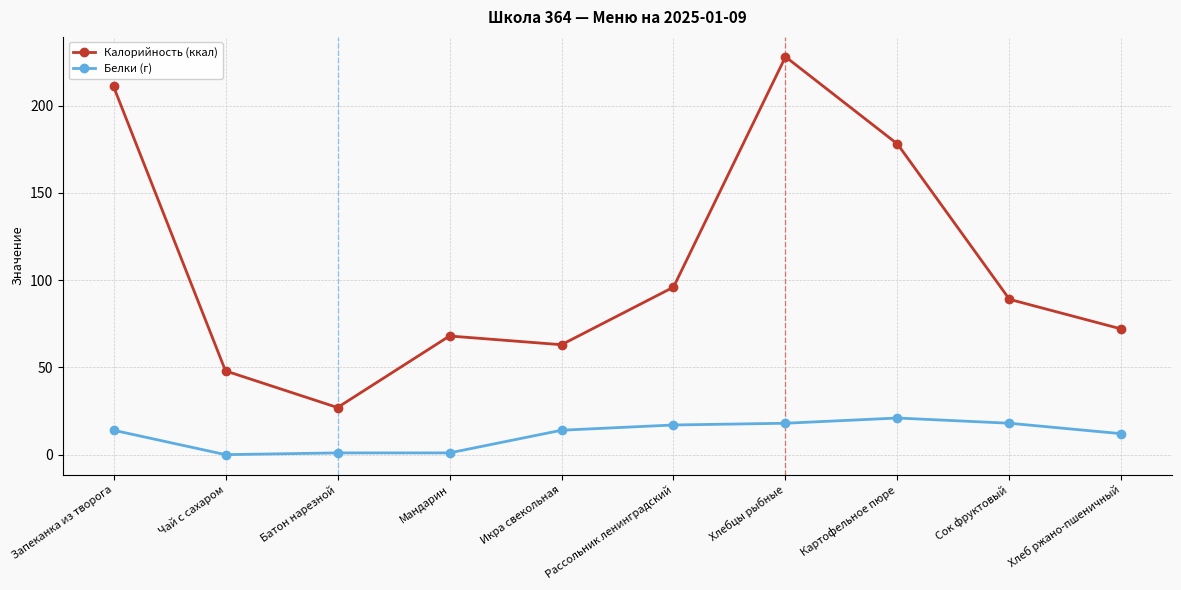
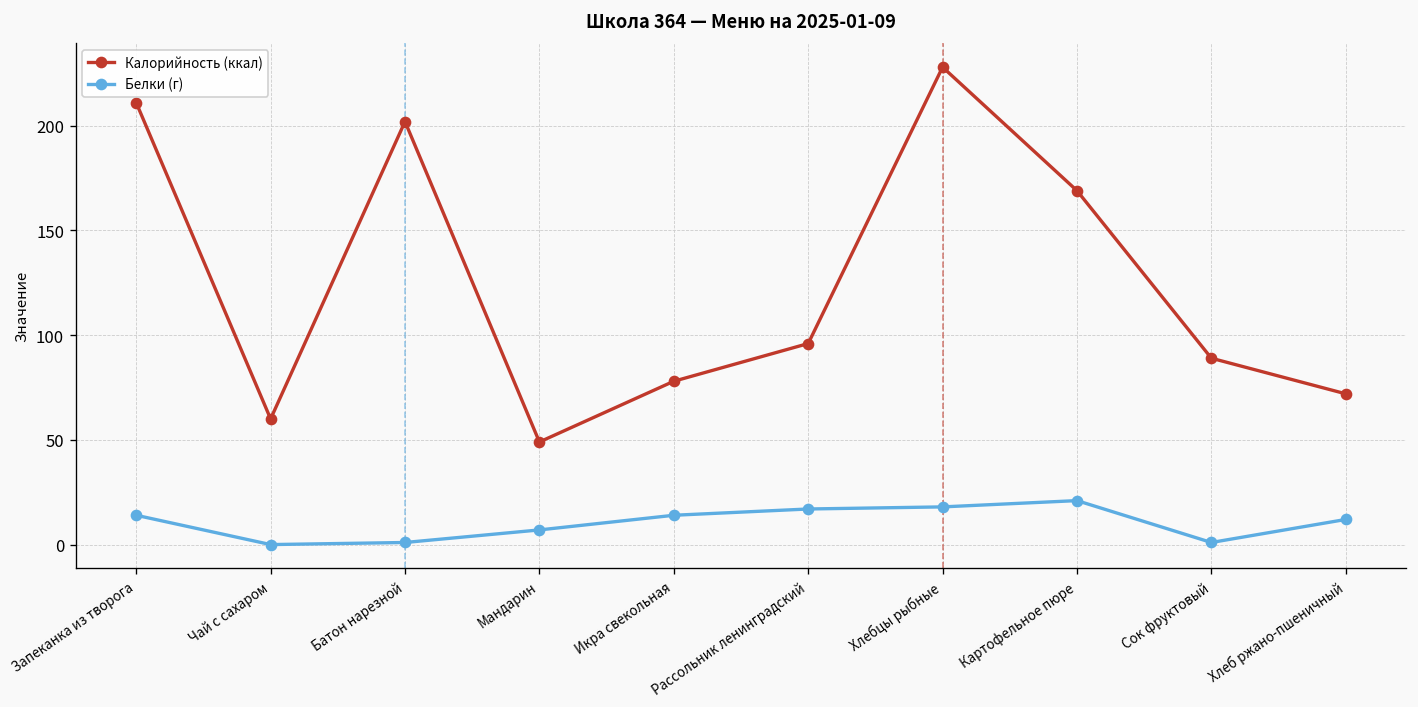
Калорийность (ккал), Чай с сахаром: 48 -> 60
Калорийность (ккал), Батон нарезной: 27 -> 202
Калорийность (ккал), Мандарин: 68 -> 49
Белки (г), Мандарин: 1 -> 7
Калорийность (ккал), Икра свекольная: 63 -> 78
Калорийность (ккал), Картофельное пюре: 178 -> 169
Белки (г), Сок фруктовый: 18 -> 1
